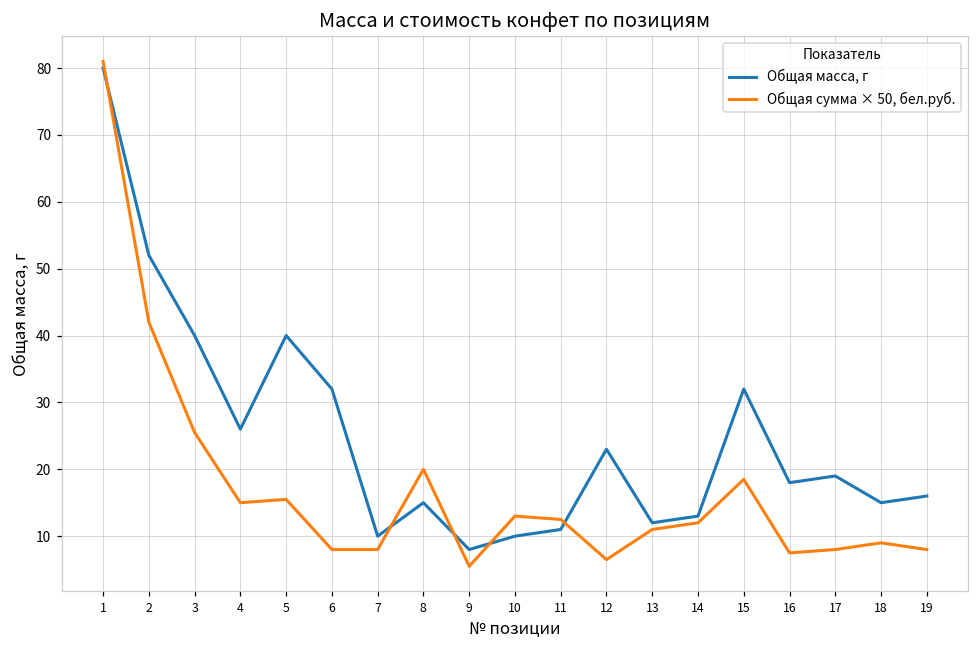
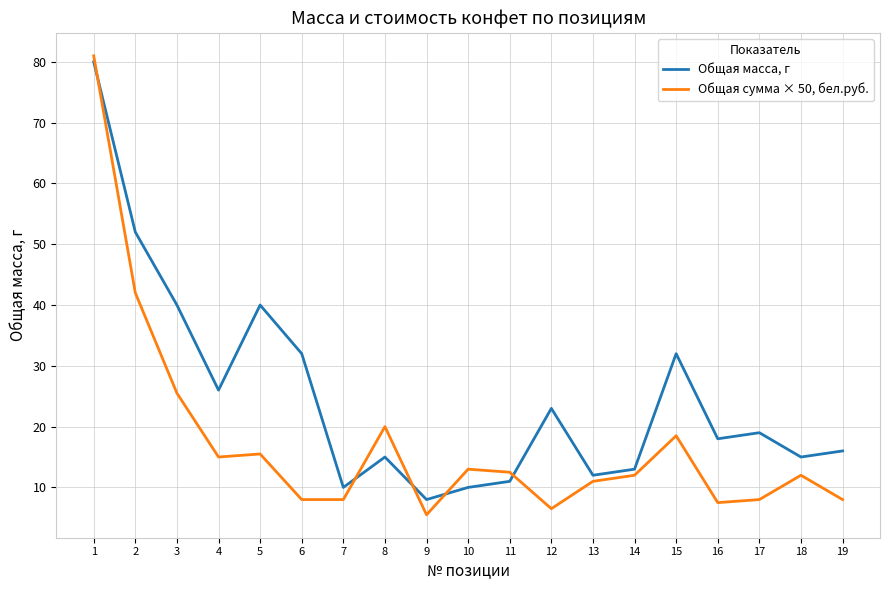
Общая сумма × 50, бел.руб., 18: 9 -> 12
